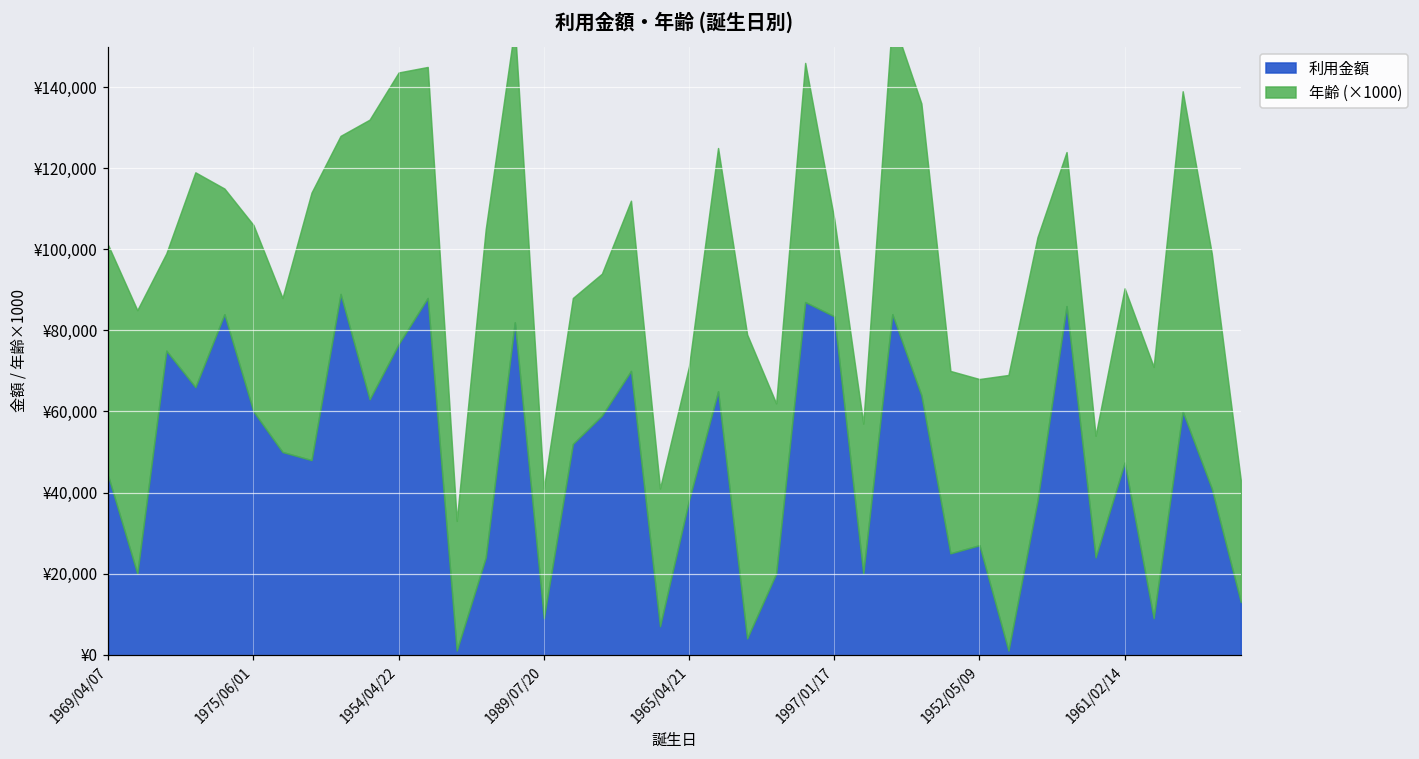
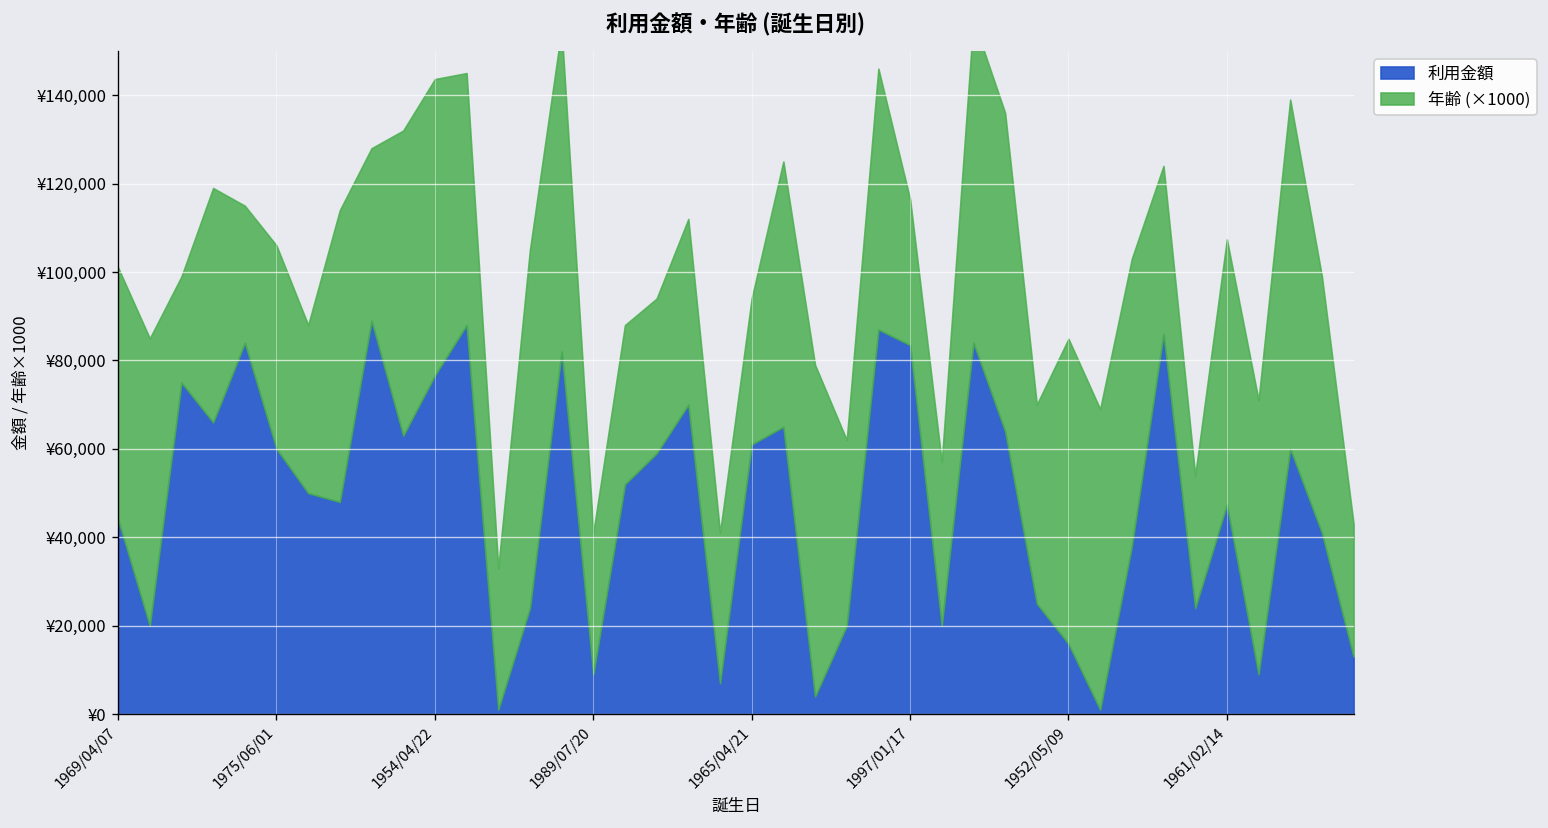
利用金額, 1965/04/21: ¥38,000 -> ¥61,000
年齢 (×1000), 1997/01/17: ¥24,000 -> ¥33,000
利用金額, 1952/05/09: ¥27,000 -> ¥16,000
年齢 (×1000), 1952/05/09: ¥41,000 -> ¥69,000
年齢 (×1000), 1961/02/14: ¥43,000 -> ¥60,000
